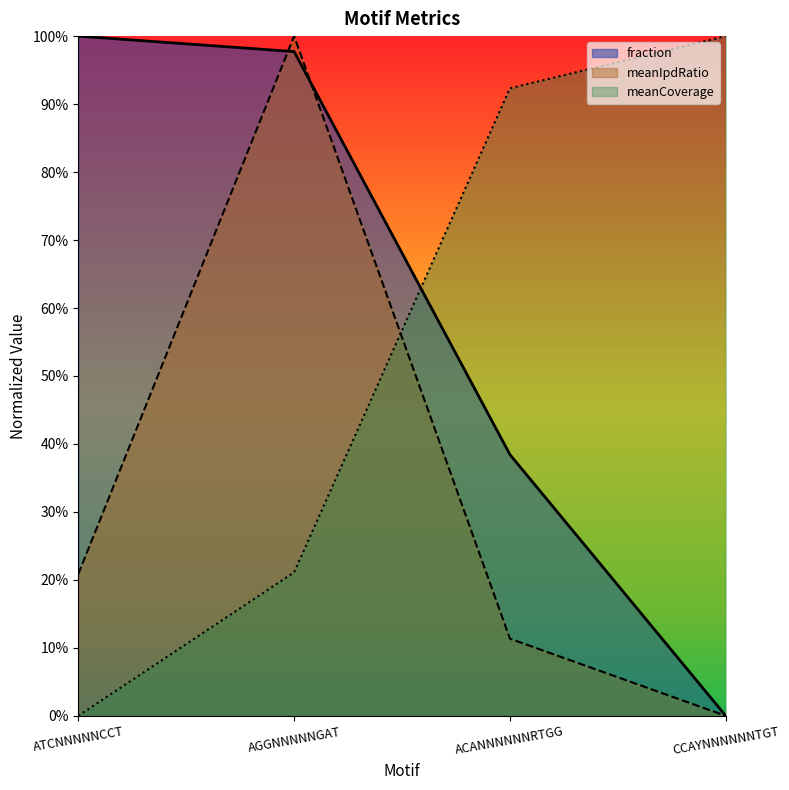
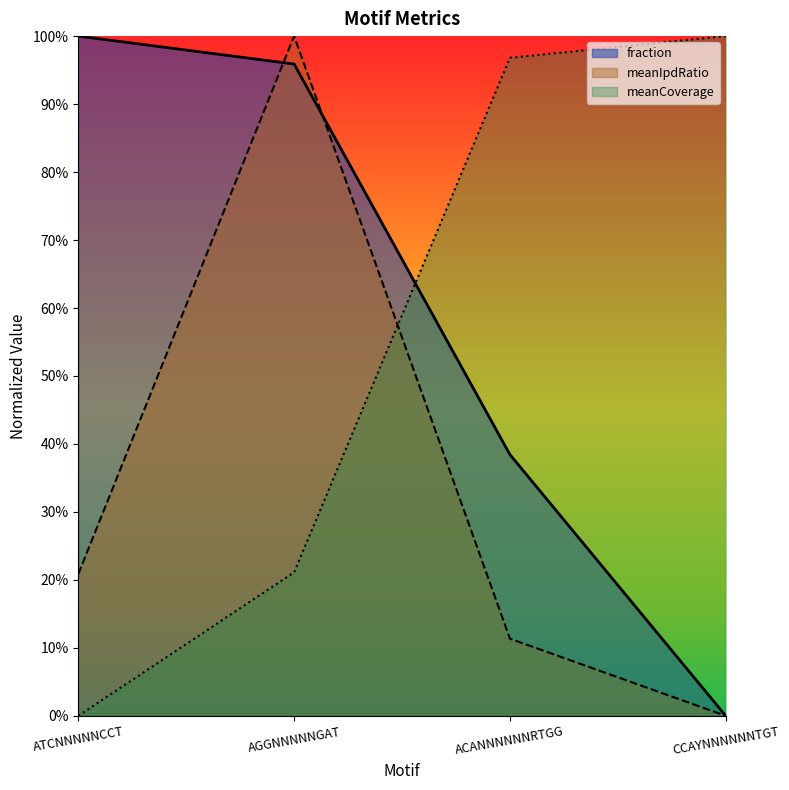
fraction, AGGNNNNNGAT: 98% -> 96%
meanCoverage, ACANNNNNNRTGG: 92% -> 97%
